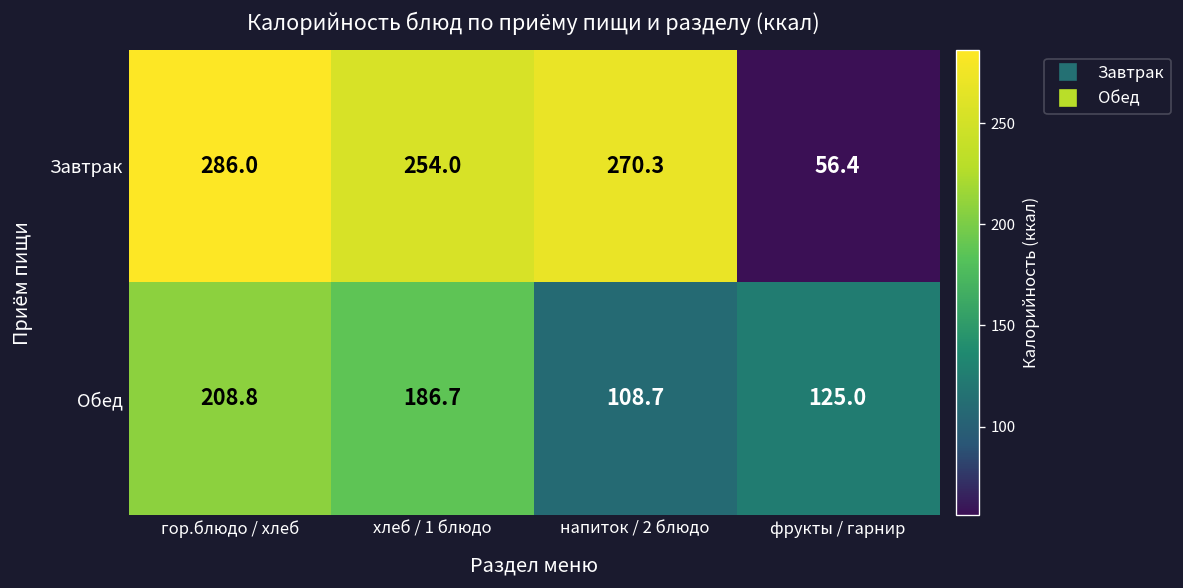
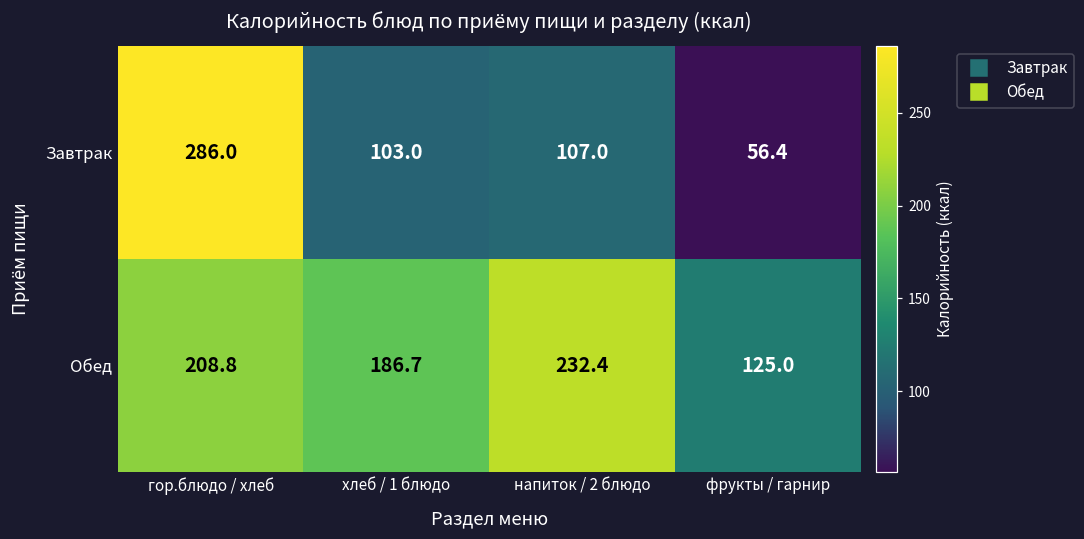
Завтрак, хлеб / 1 блюдо: 254.0 -> 103.0
Завтрак, напиток / 2 блюдо: 270.3 -> 107.0
Обед, напиток / 2 блюдо: 108.7 -> 232.4
